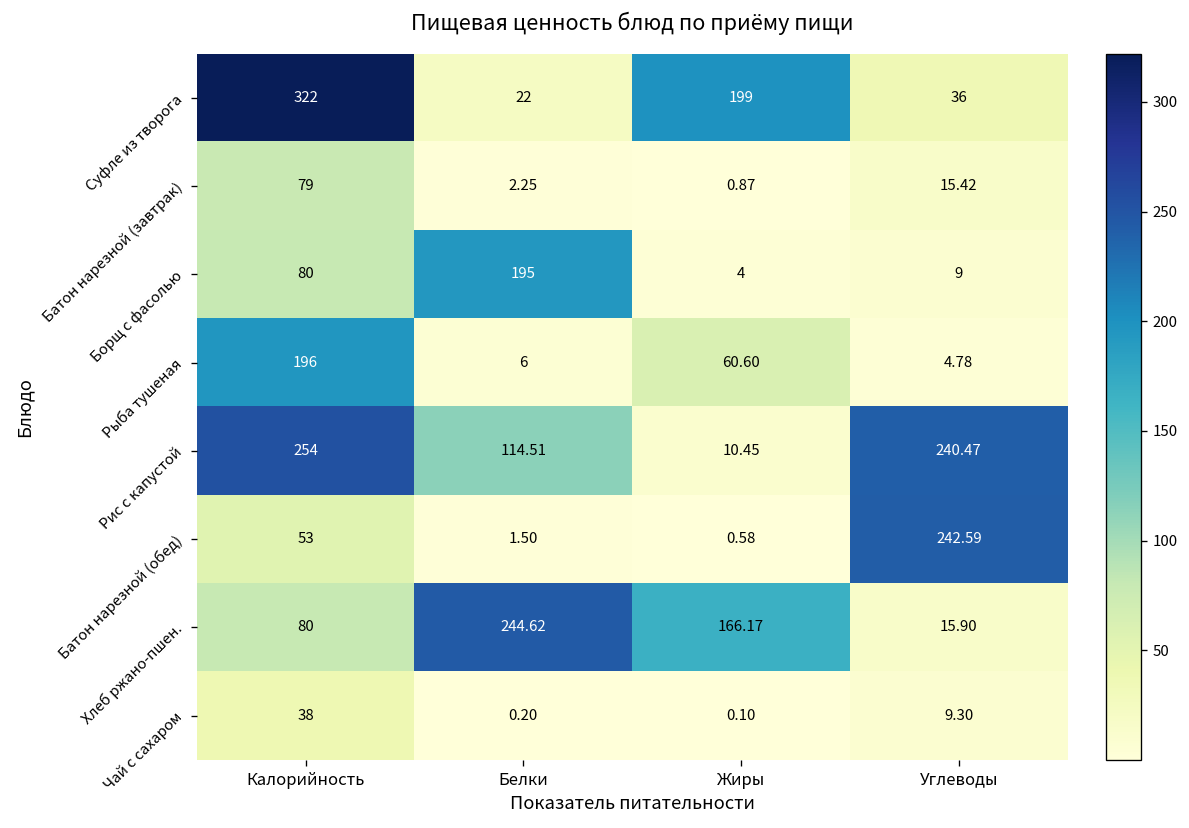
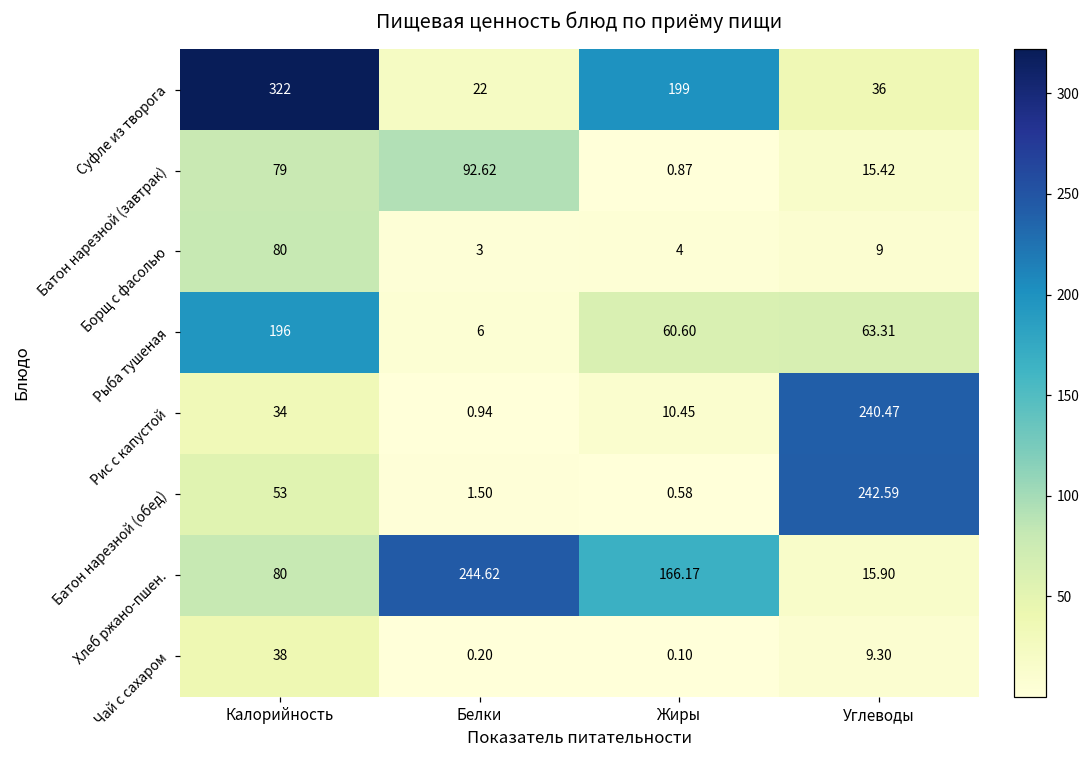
Батон нарезной (завтрак), Белки: 2.25 -> 92.62
Борщ с фасолью, Белки: 195 -> 3
Рыба тушеная, Углеводы: 4.78 -> 63.31
Рис с капустой, Калорийность: 254 -> 34
Рис с капустой, Белки: 114.51 -> 0.94
